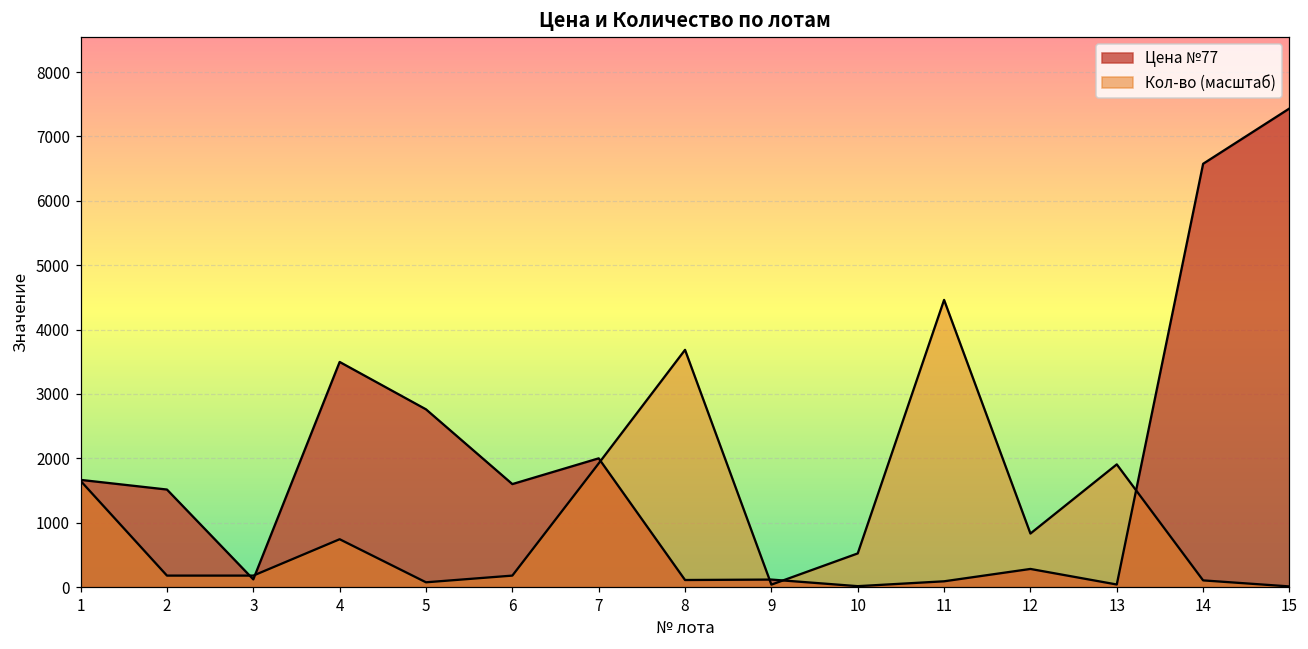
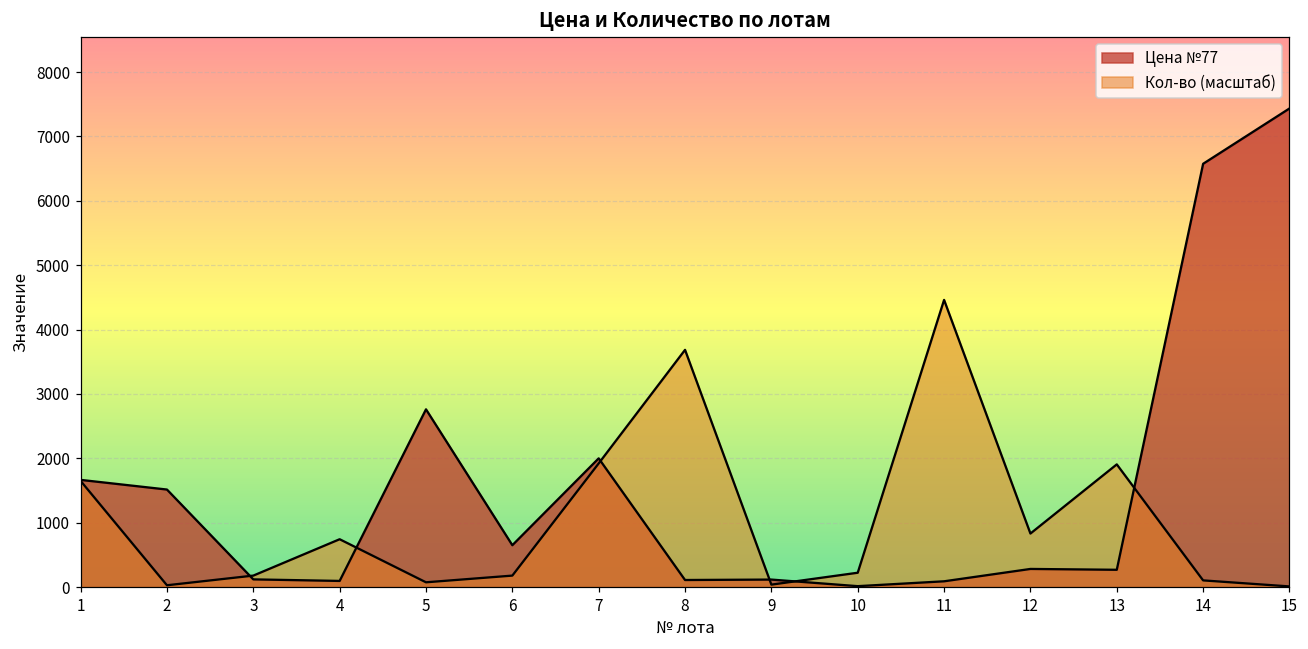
Кол-во (масштаб), 2: 200 -> 0
Цена №77, 4: 3500 -> 100
Цена №77, 6: 1600 -> 700
Кол-во (масштаб), 10: 500 -> 200
Цена №77, 13: 0 -> 300
